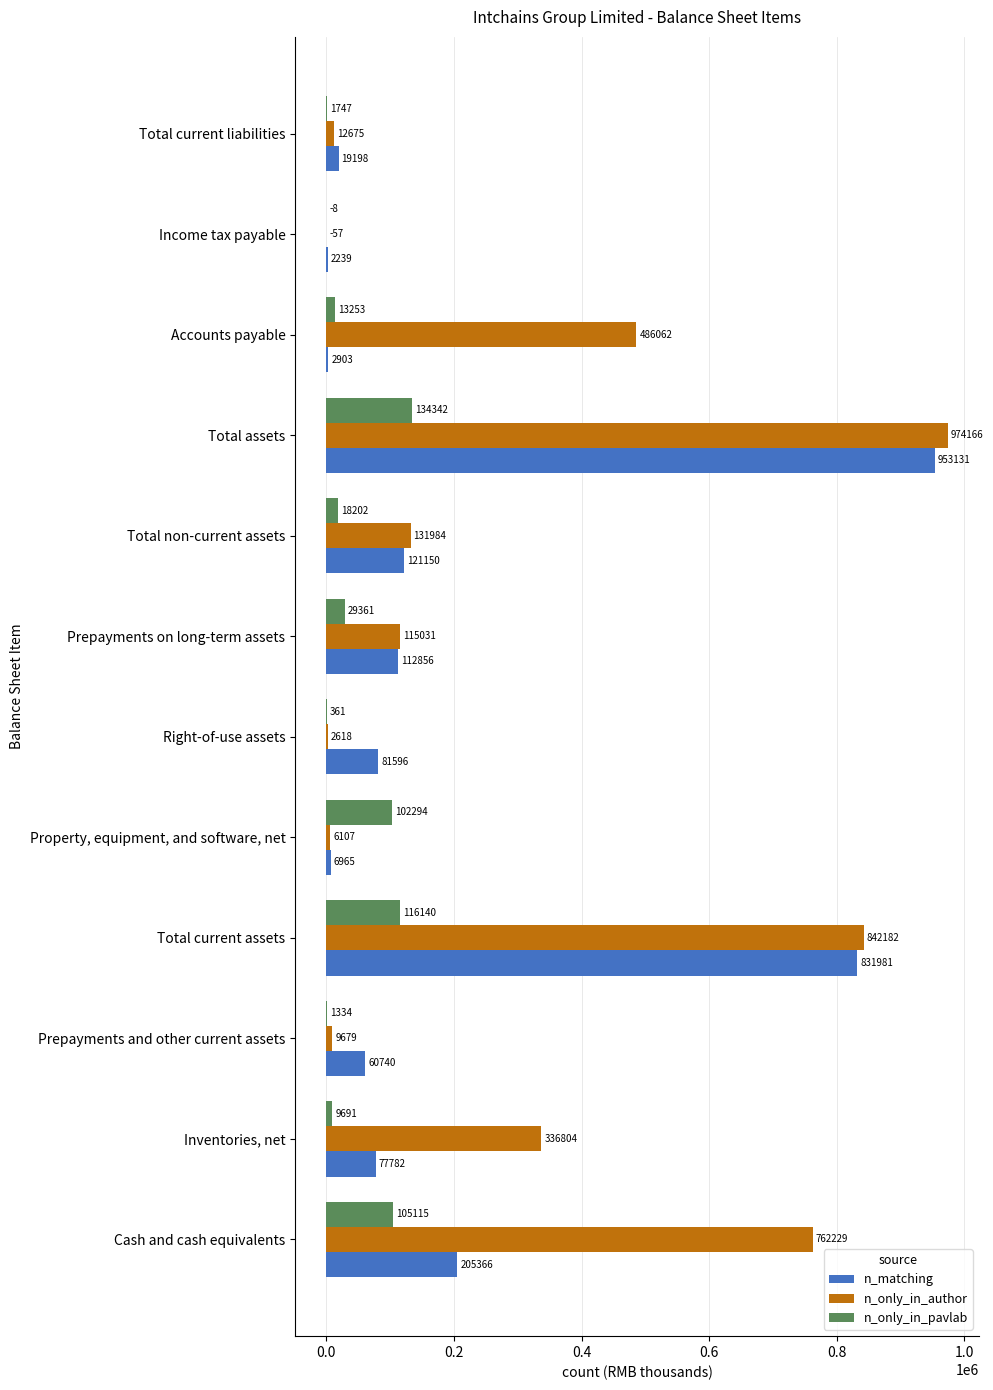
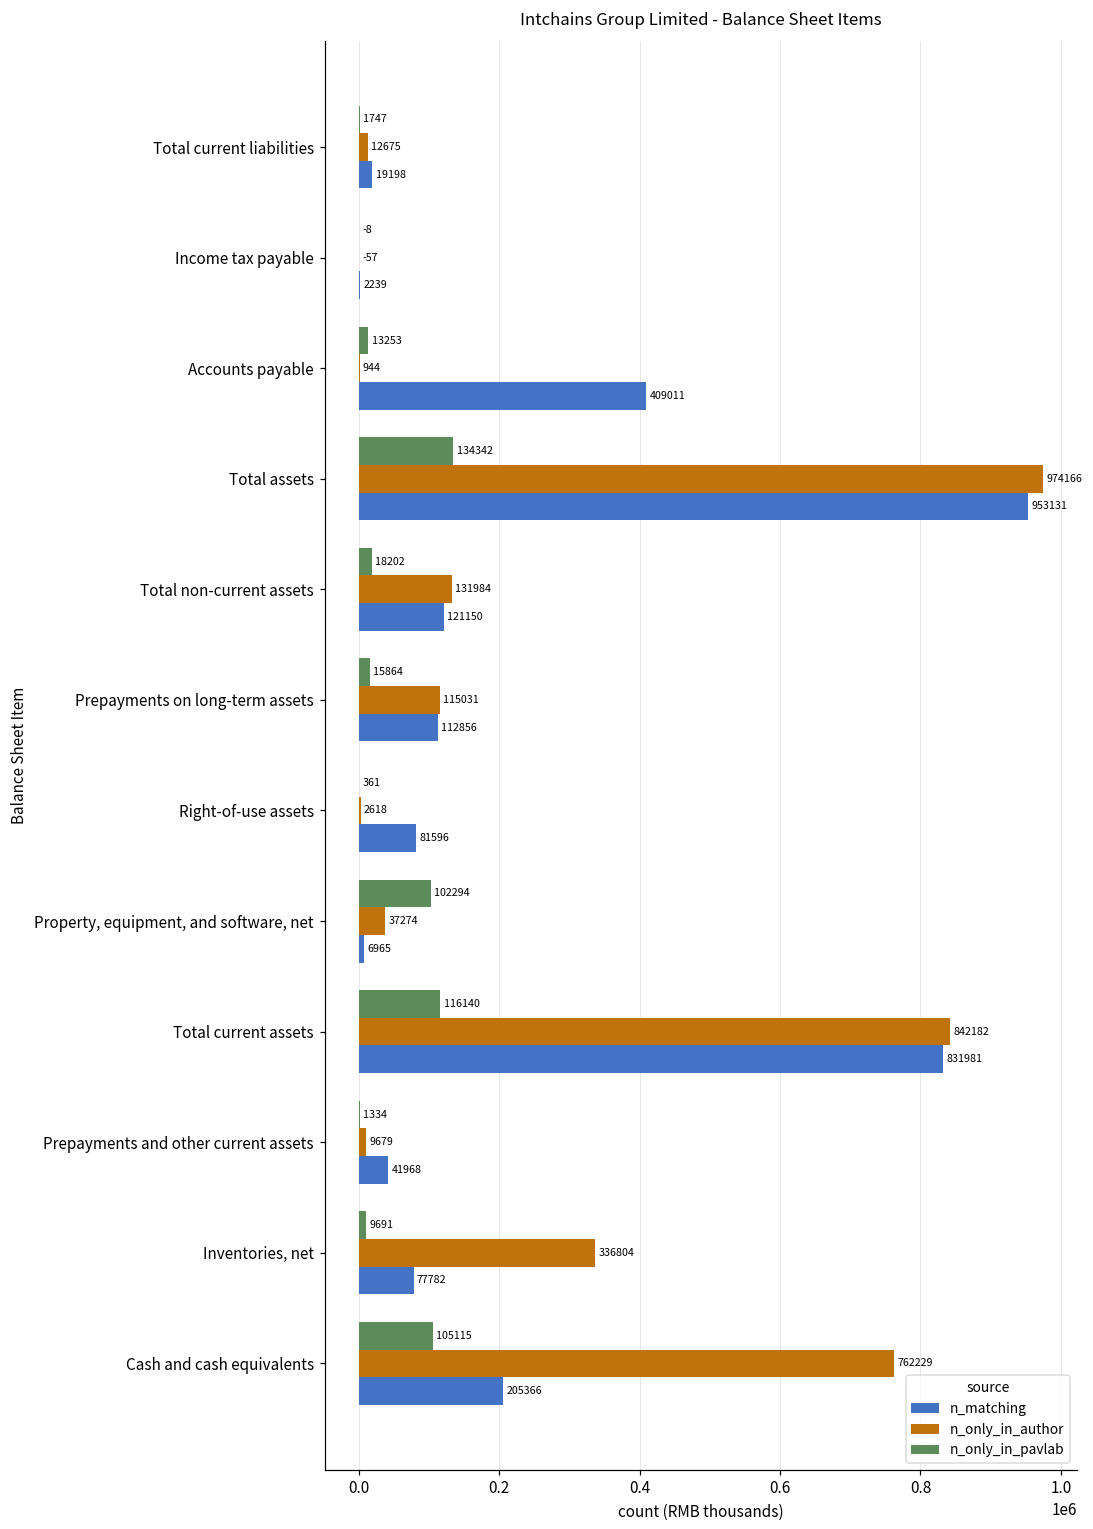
n_only_in_author, Accounts payable: 486062 -> 944
n_matching, Accounts payable: 2903 -> 409011
n_only_in_pavlab, Prepayments on long-term assets: 29361 -> 15864
n_only_in_author, Property, equipment, and software, net: 6107 -> 37274
n_matching, Prepayments and other current assets: 60740 -> 41968
